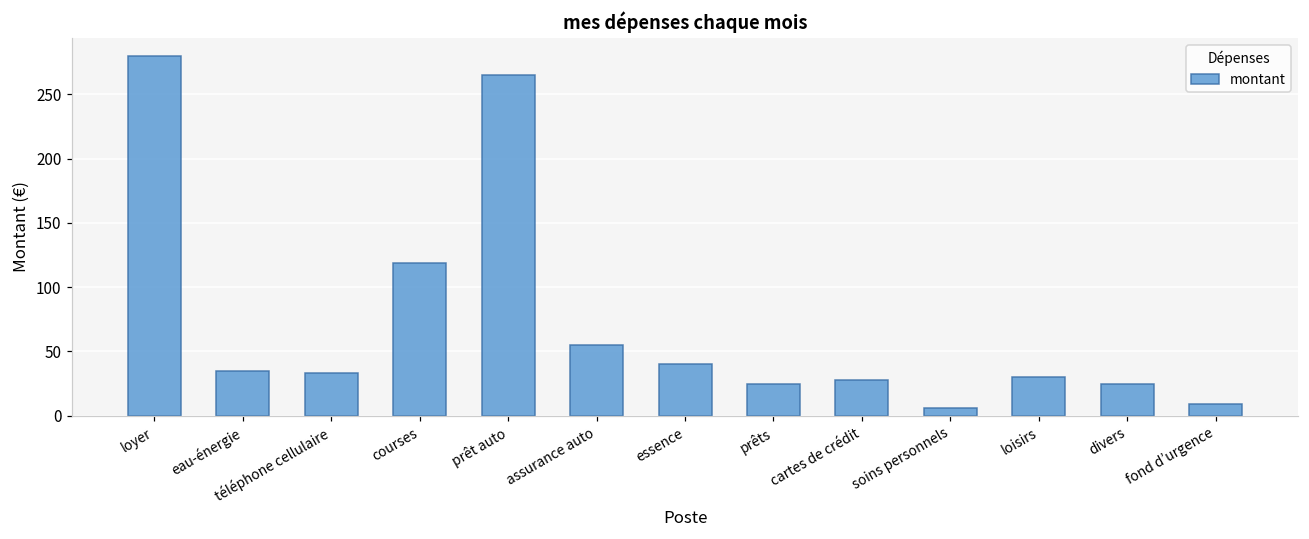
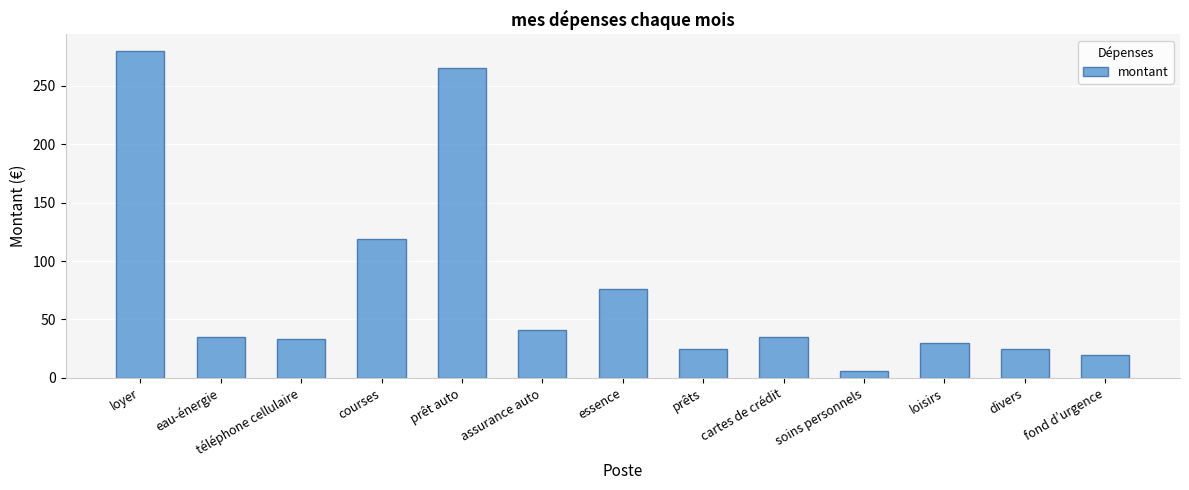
assurance auto: 55 -> 41
essence: 40 -> 76
cartes de crédit: 28 -> 35
fond d’urgence: 9 -> 20
